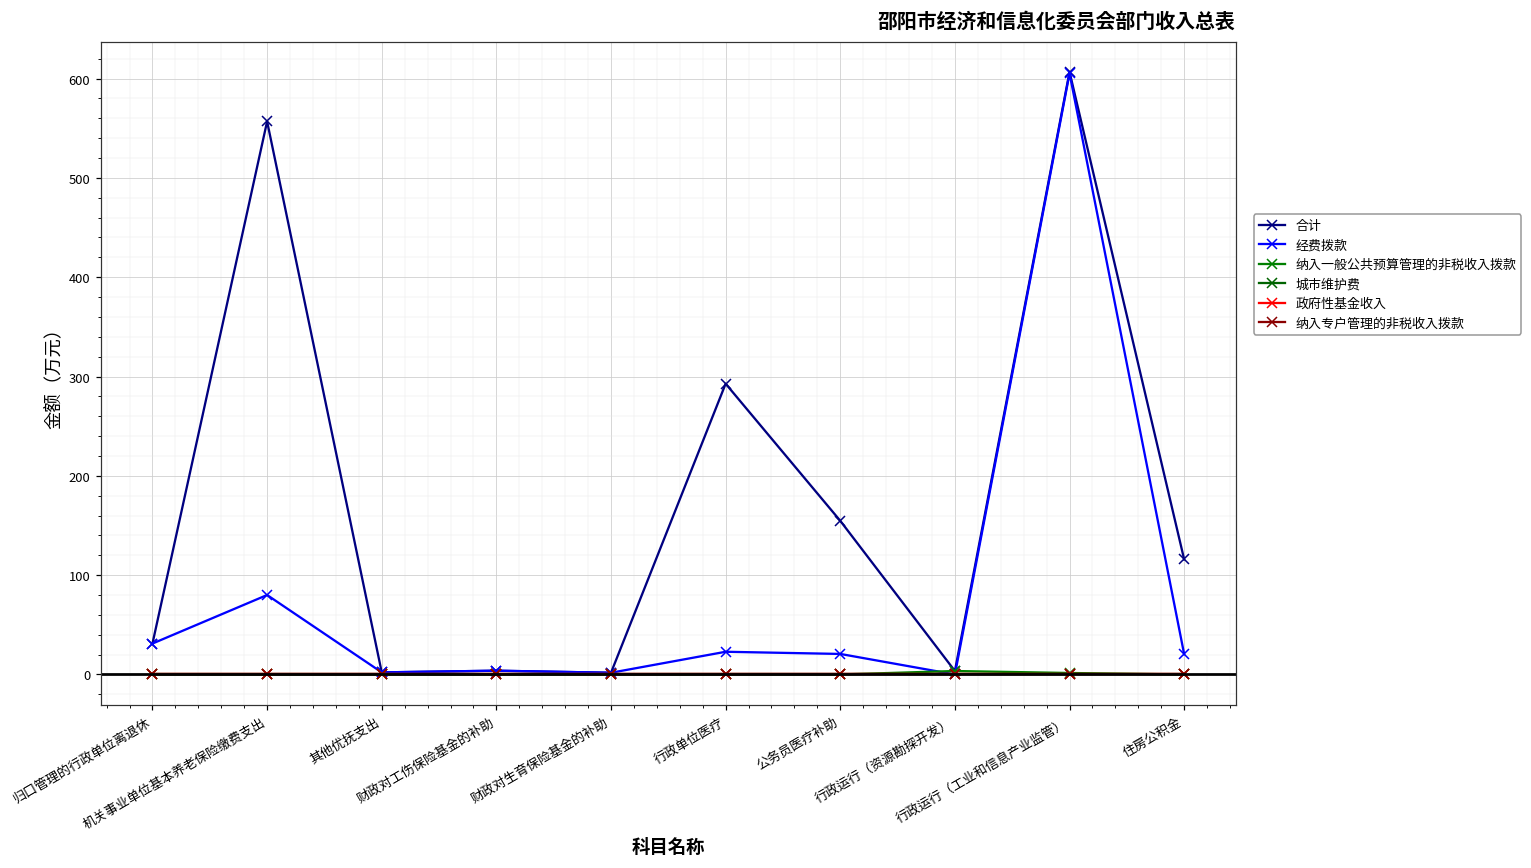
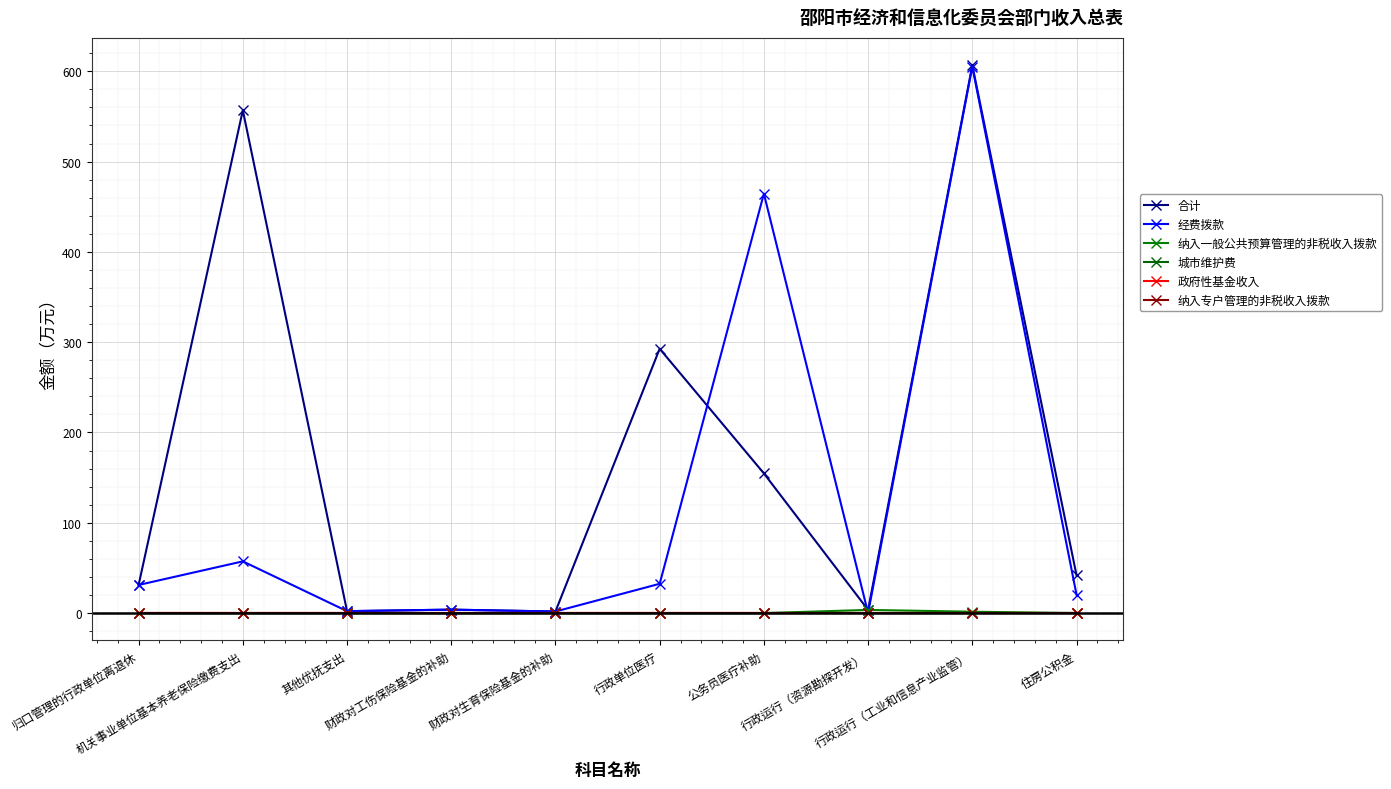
经费拨款, 机关事业单位基本养老保险缴费支出: 80 -> 60
经费拨款, 行政单位医疗: 20 -> 30
经费拨款, 公务员医疗补助: 20 -> 460
合计, 住房公积金: 120 -> 40
